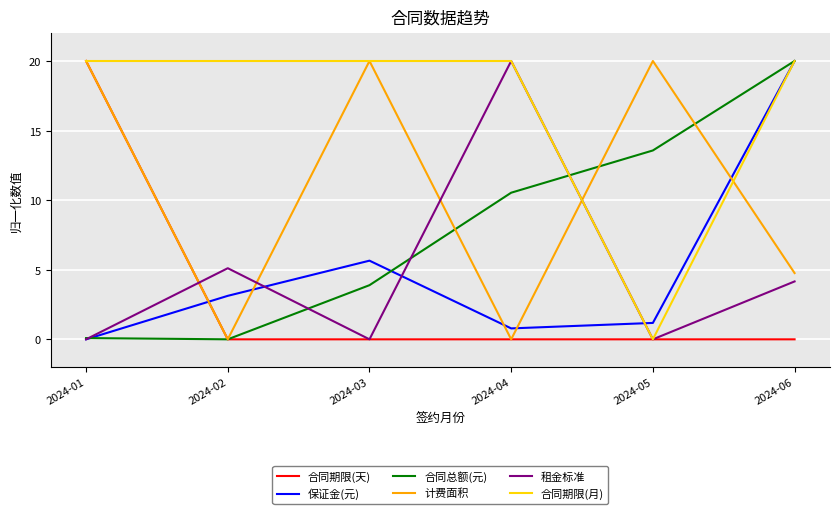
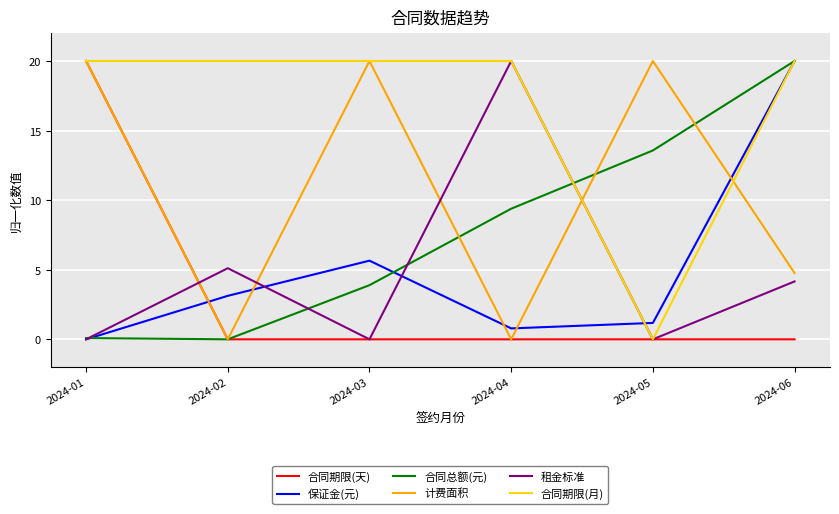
合同总额(元), 2024-04: 10.5 -> 9.4
